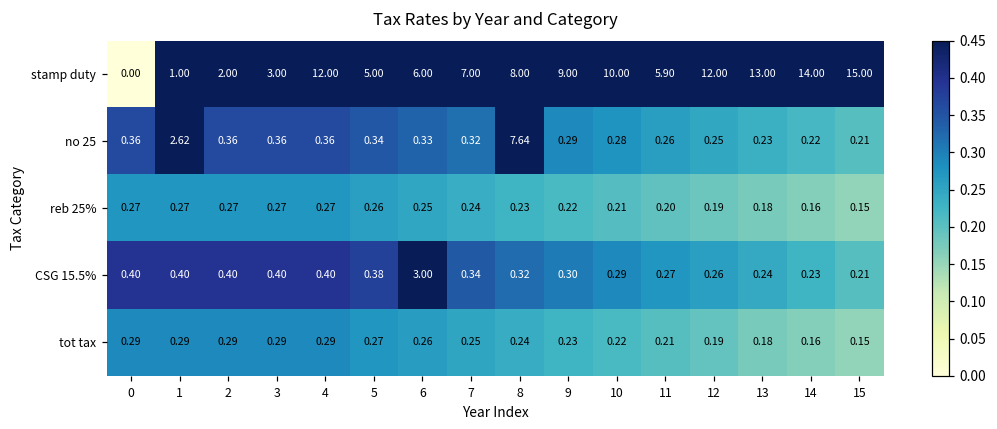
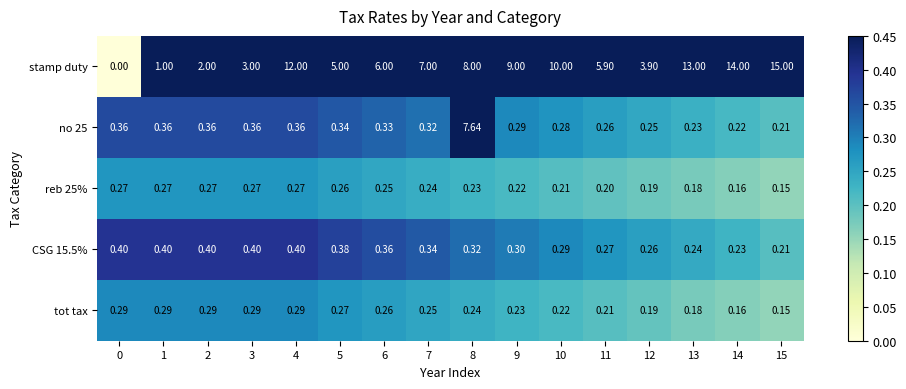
stamp duty, 12: 12.00 -> 3.90
no 25, 1: 2.62 -> 0.36
CSG 15.5%, 6: 3.00 -> 0.36
